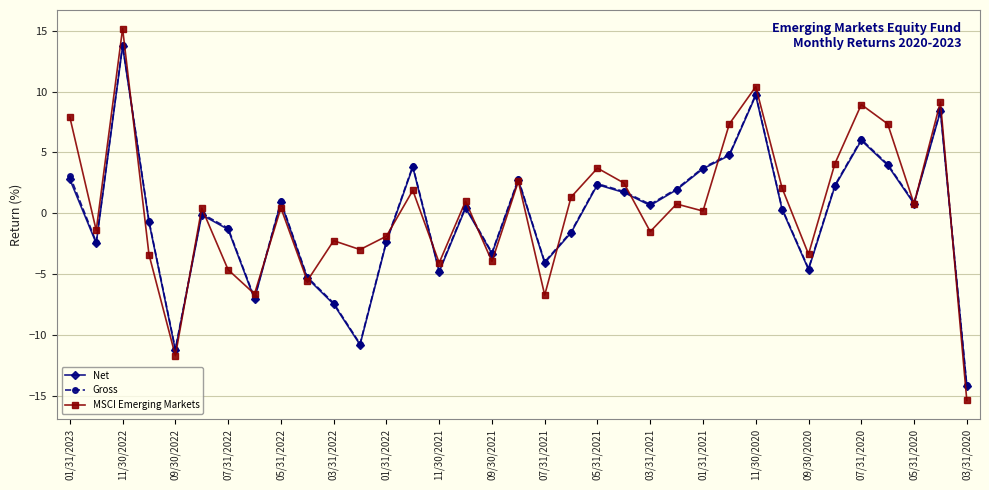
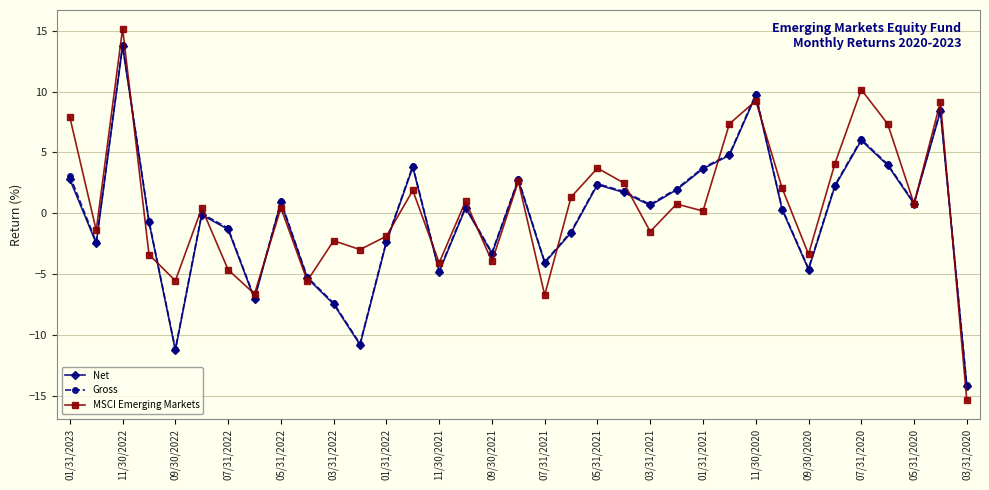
MSCI Emerging Markets, 09/30/2022: -11.7 -> -5.6
MSCI Emerging Markets, 11/30/2020: 10.4 -> 9.3
MSCI Emerging Markets, 07/31/2020: 8.9 -> 10.2
